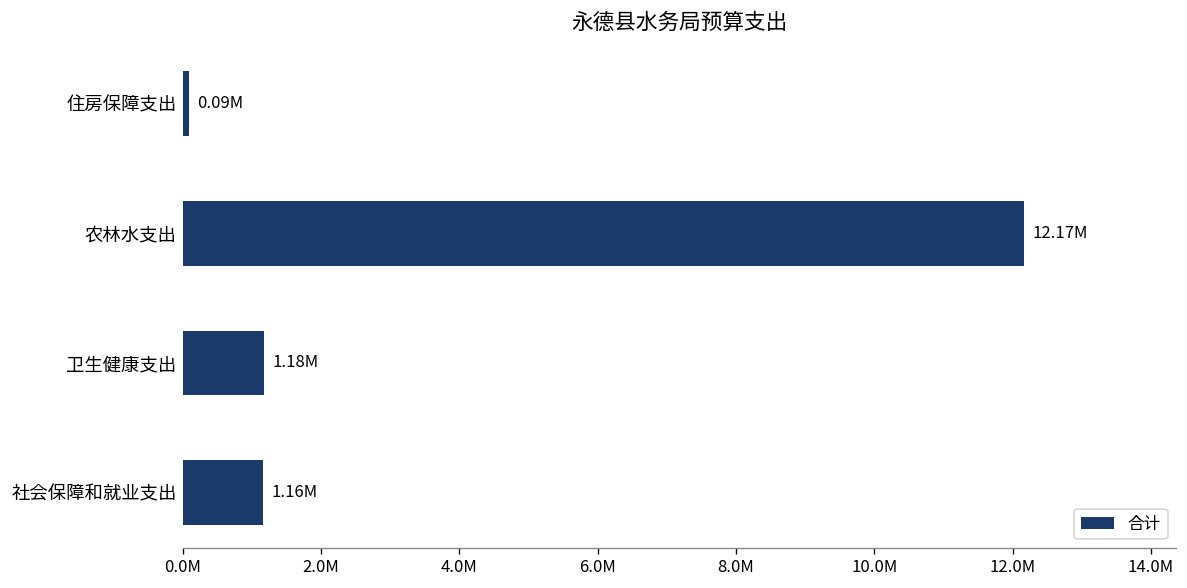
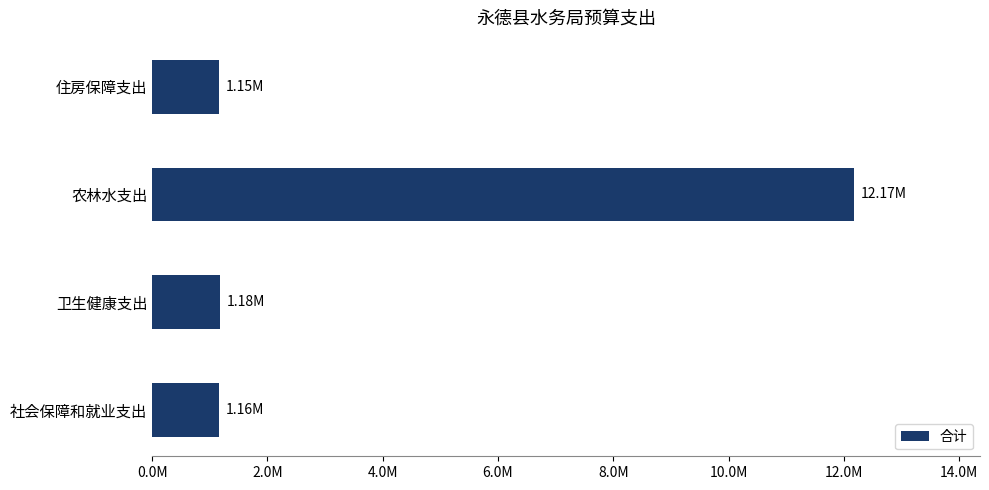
住房保障支出: 0.09M -> 1.15M
